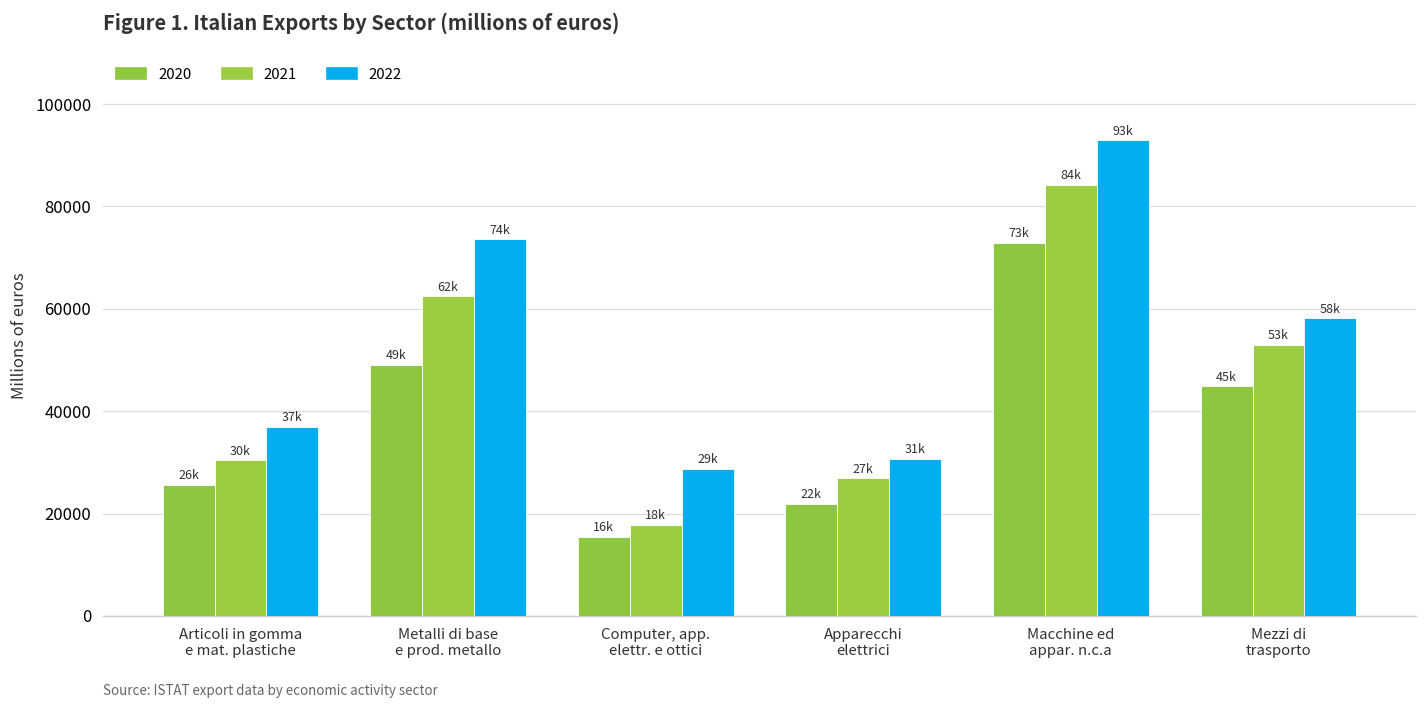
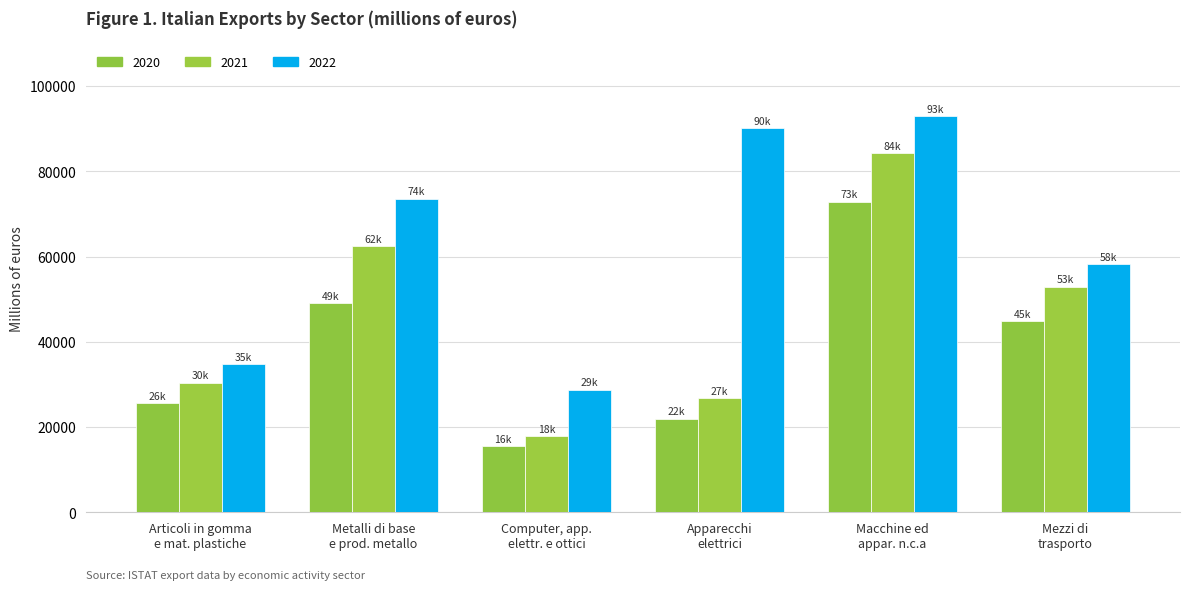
2022, Articoli in gomma e mat. plastiche: 37k -> 35k
2022, Apparecchi elettrici: 31k -> 90k
